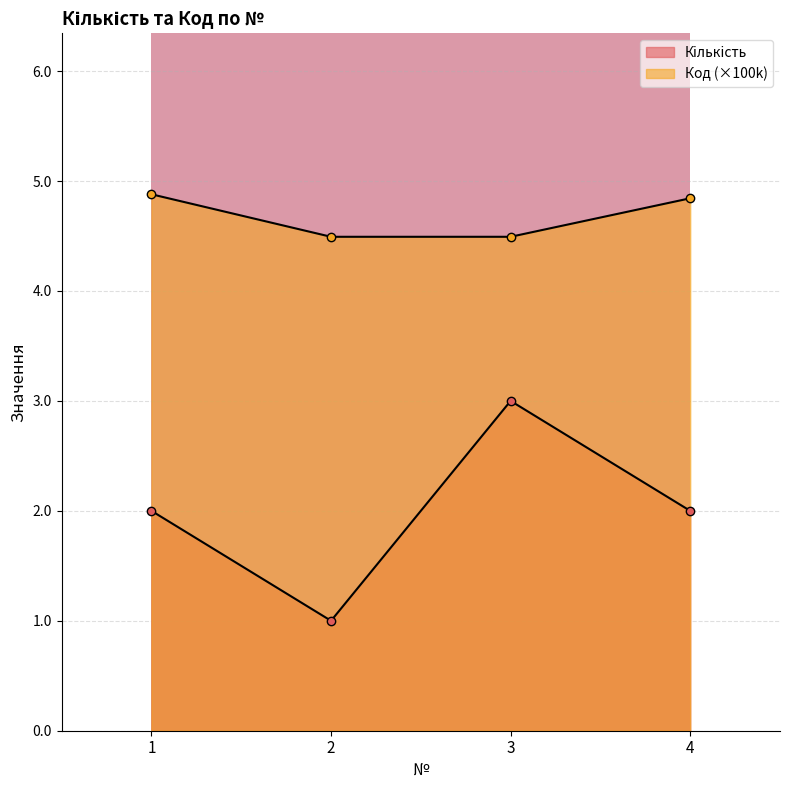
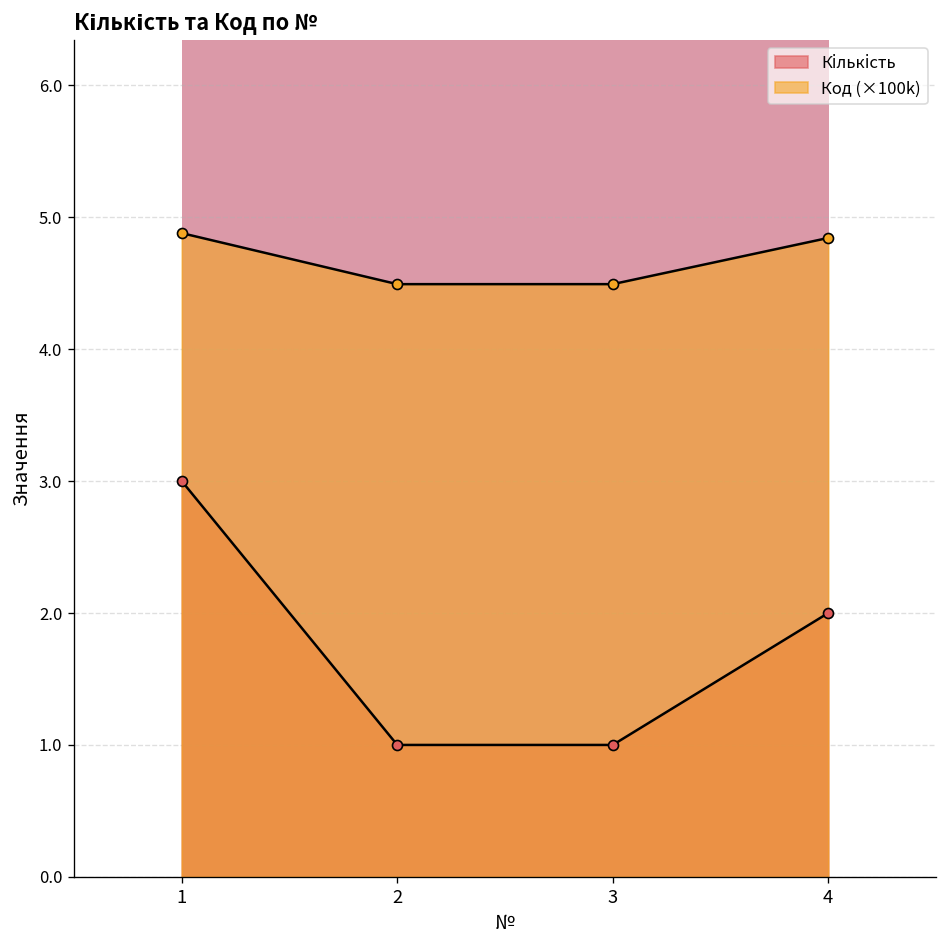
Кількість, 1: 2 -> 3
Кількість, 3: 3 -> 1
